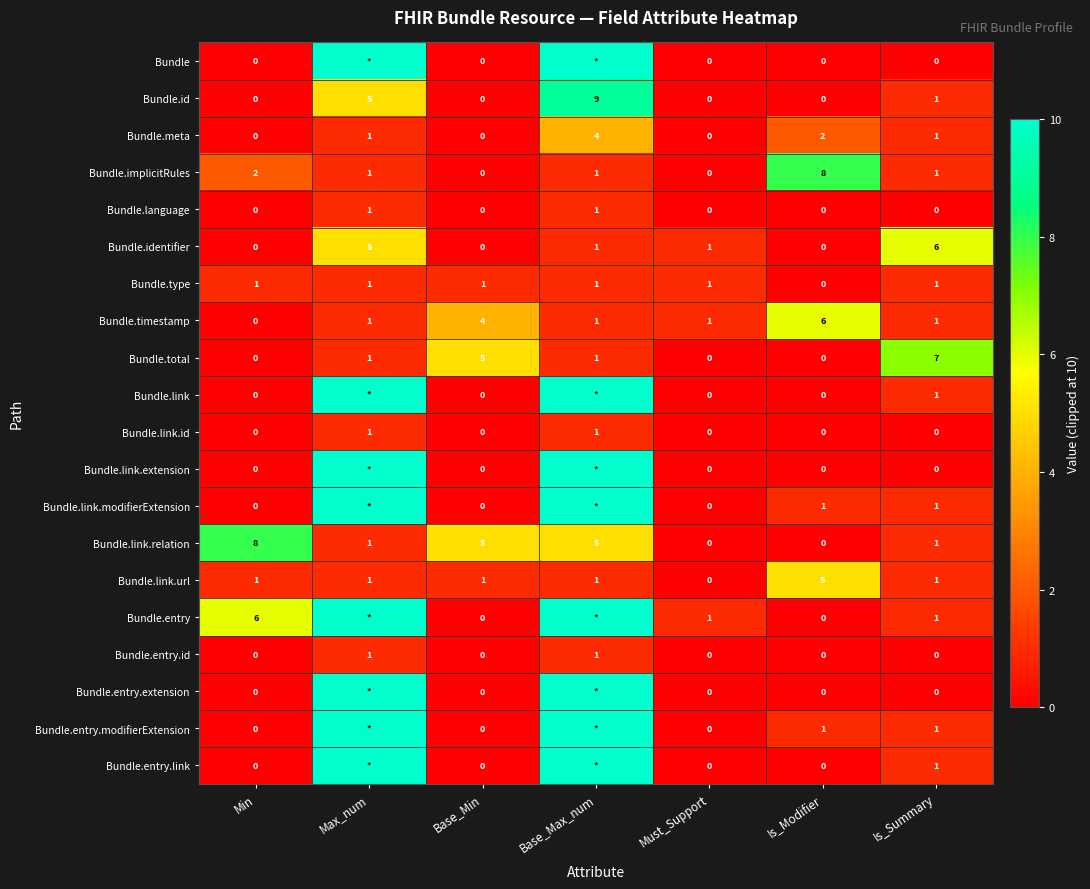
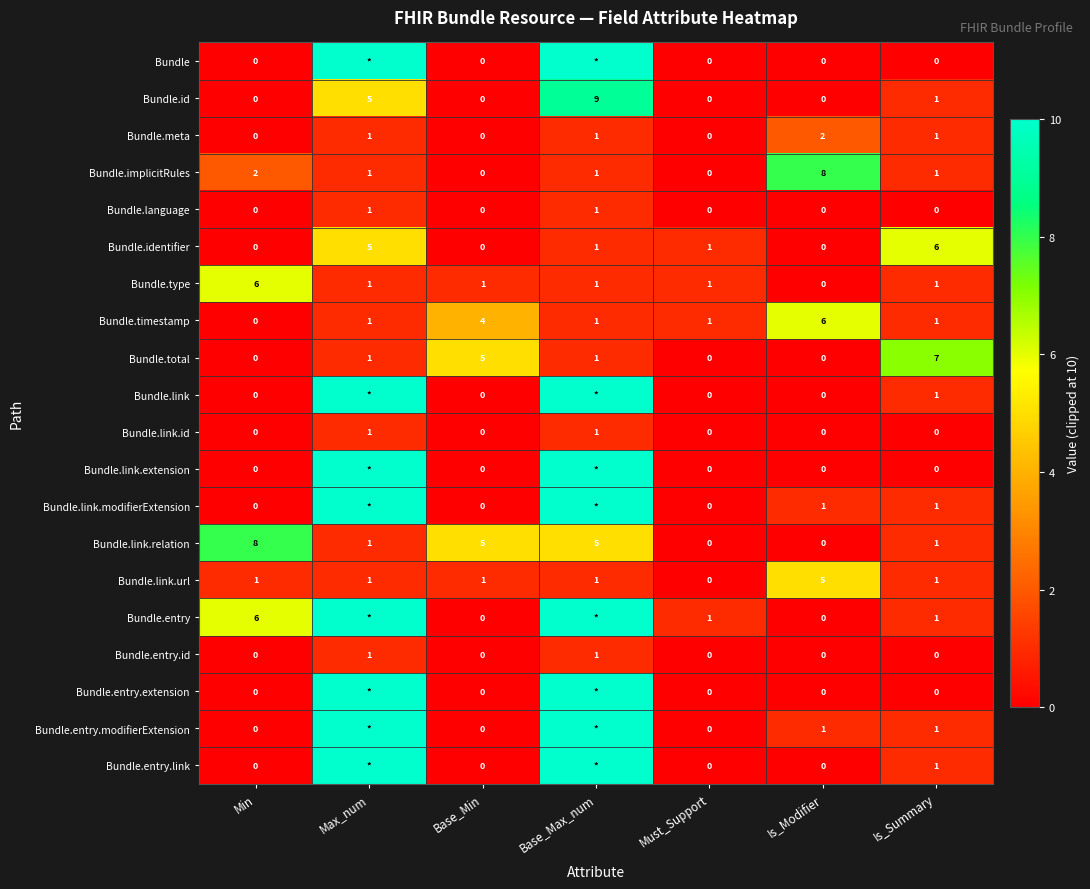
Bundle.meta, Base_Max_num: 4 -> 1
Bundle.type, Min: 1 -> 6
